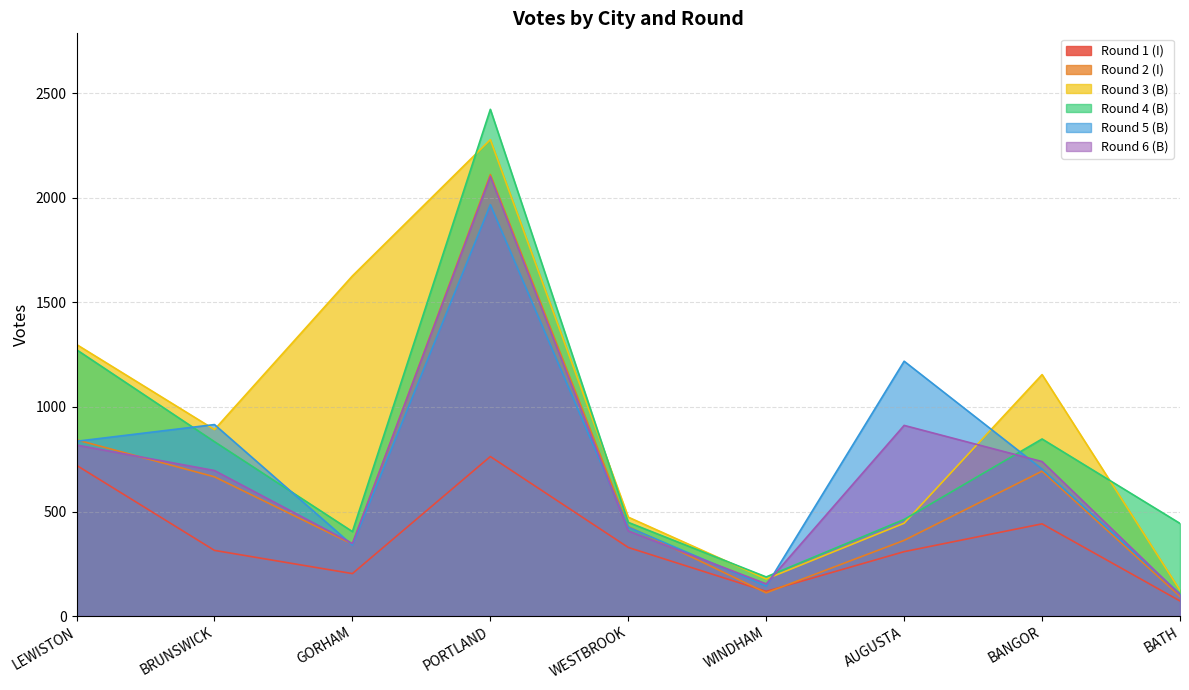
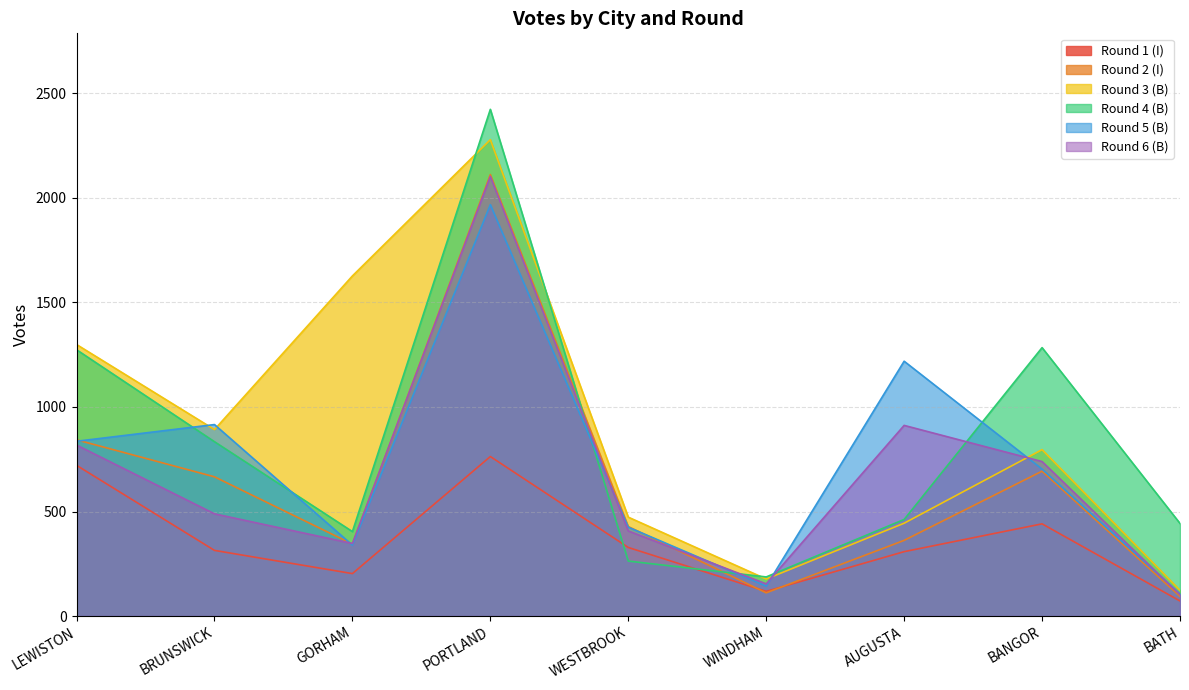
Round 6 (B), BRUNSWICK: 700 -> 490
Round 4 (B), WESTBROOK: 450 -> 260
Round 3 (B), BANGOR: 1160 -> 800
Round 4 (B), BANGOR: 850 -> 1280
